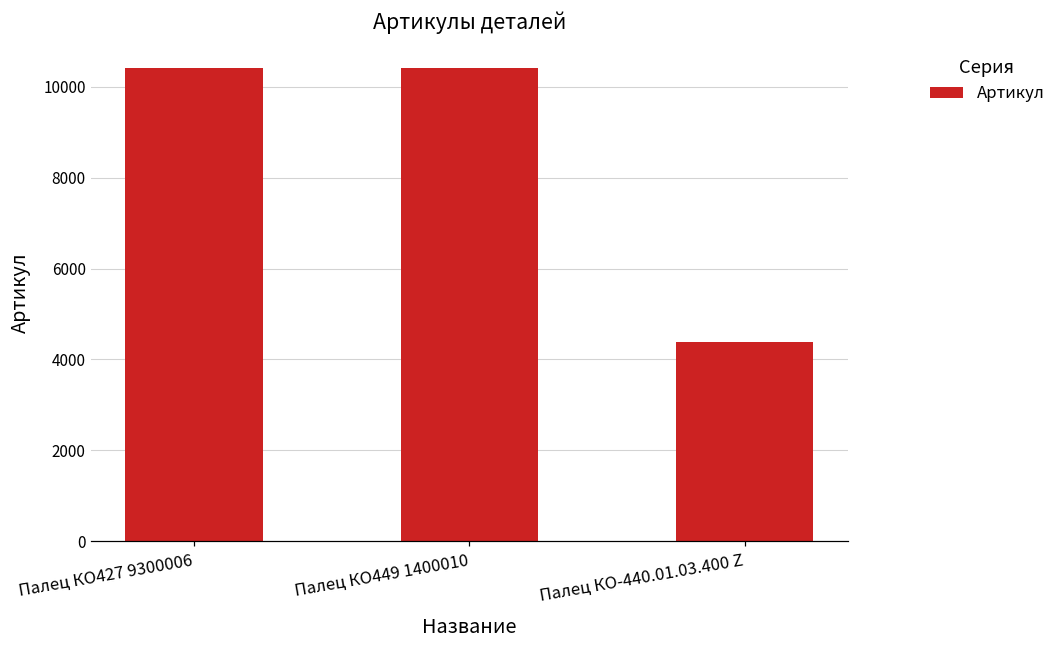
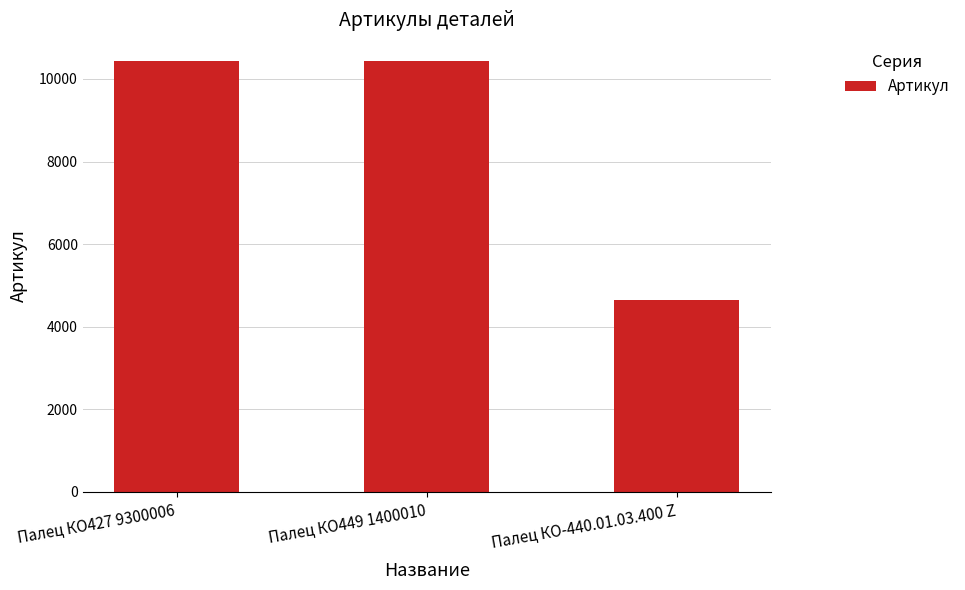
Палец КО-440.01.03.400 Z: 4400 -> 4600
